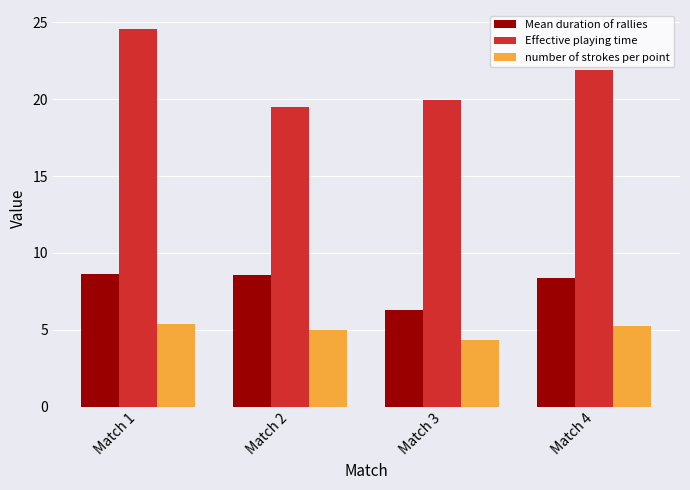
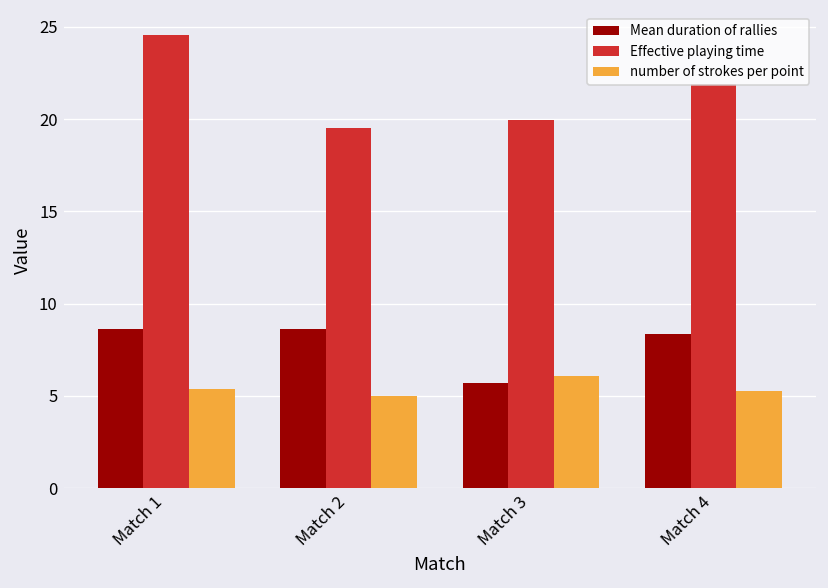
Mean duration of rallies, Match 3: 6.3 -> 5.7
number of strokes per point, Match 3: 4.4 -> 6.1
